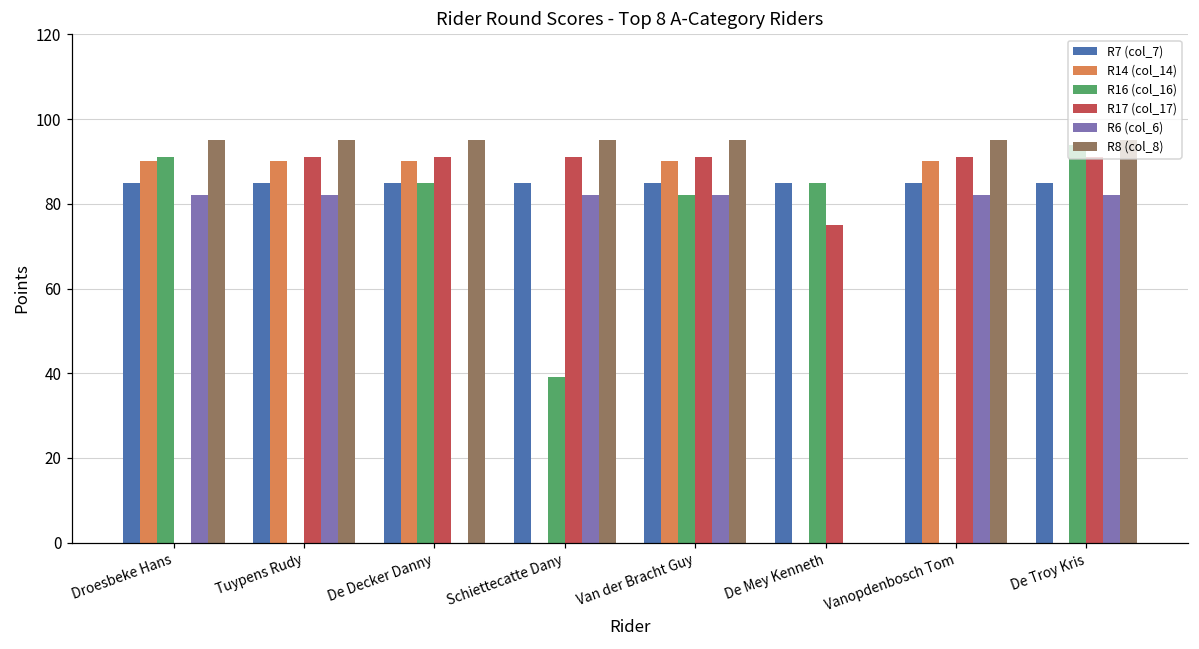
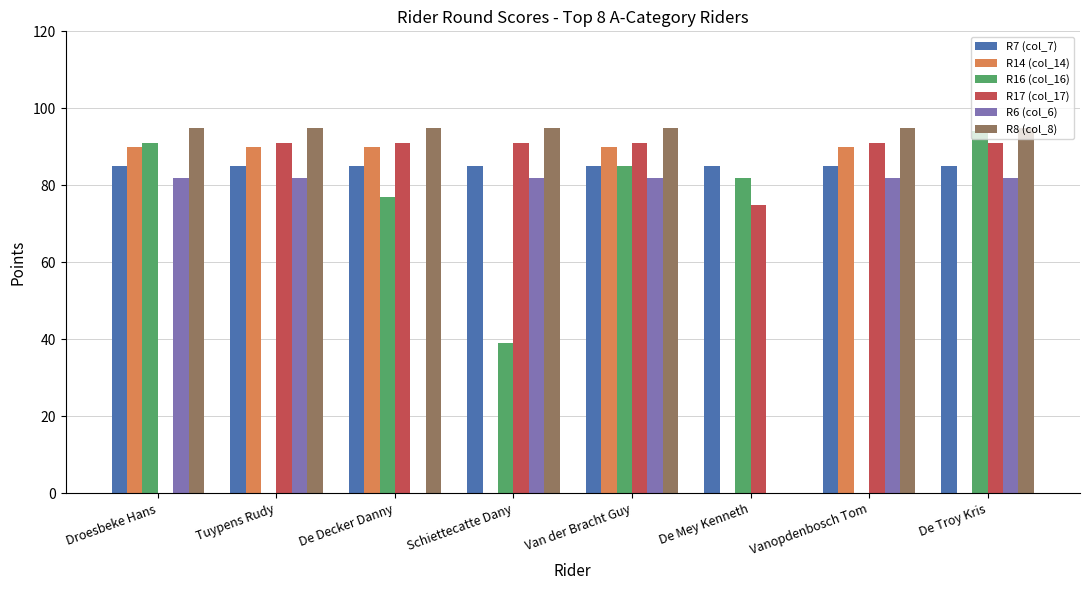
R16 (col_16), De Decker Danny: 85 -> 77
R16 (col_16), Van der Bracht Guy: 82 -> 85
R16 (col_16), De Mey Kenneth: 85 -> 82
